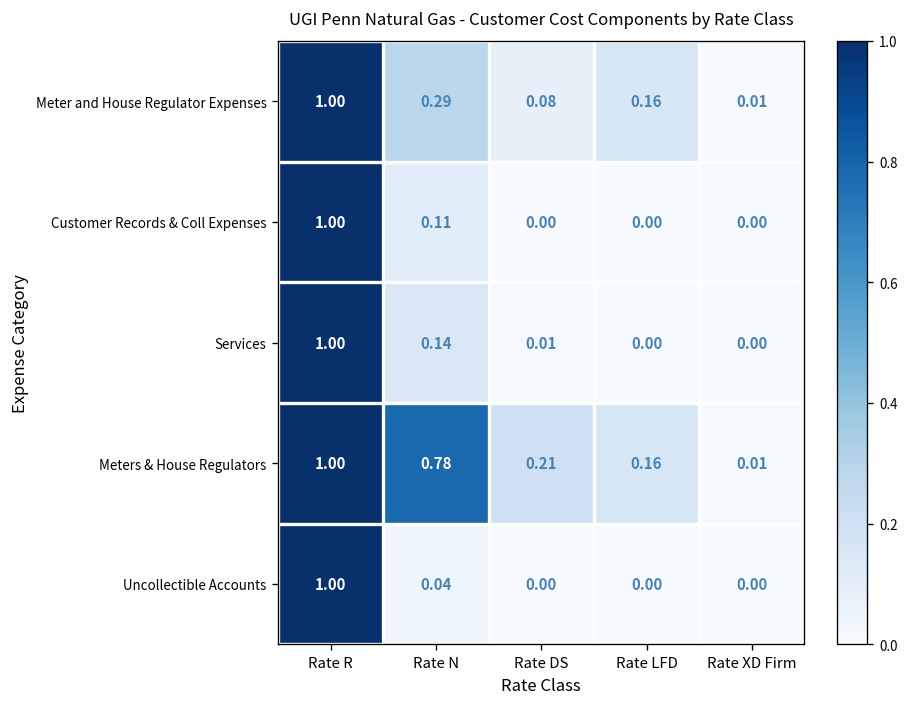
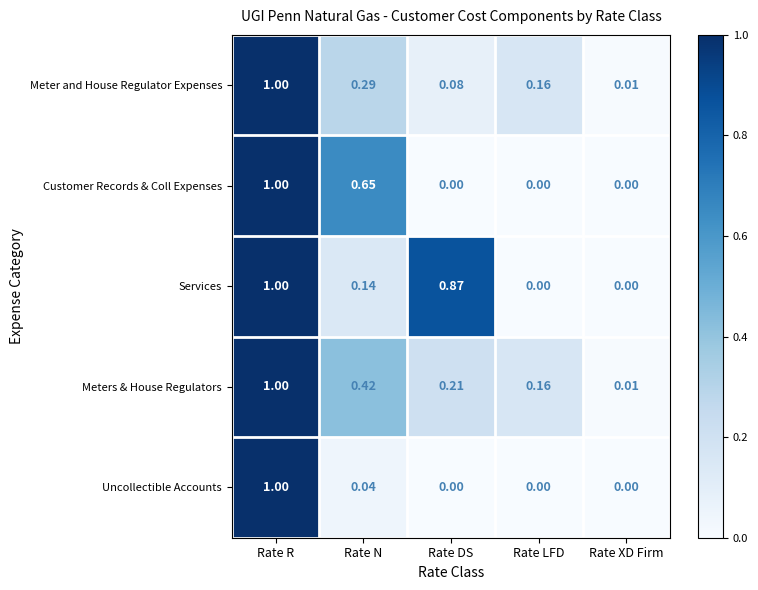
Customer Records & Coll Expenses, Rate N: 0.11 -> 0.65
Services, Rate DS: 0.01 -> 0.87
Meters & House Regulators, Rate N: 0.78 -> 0.42
